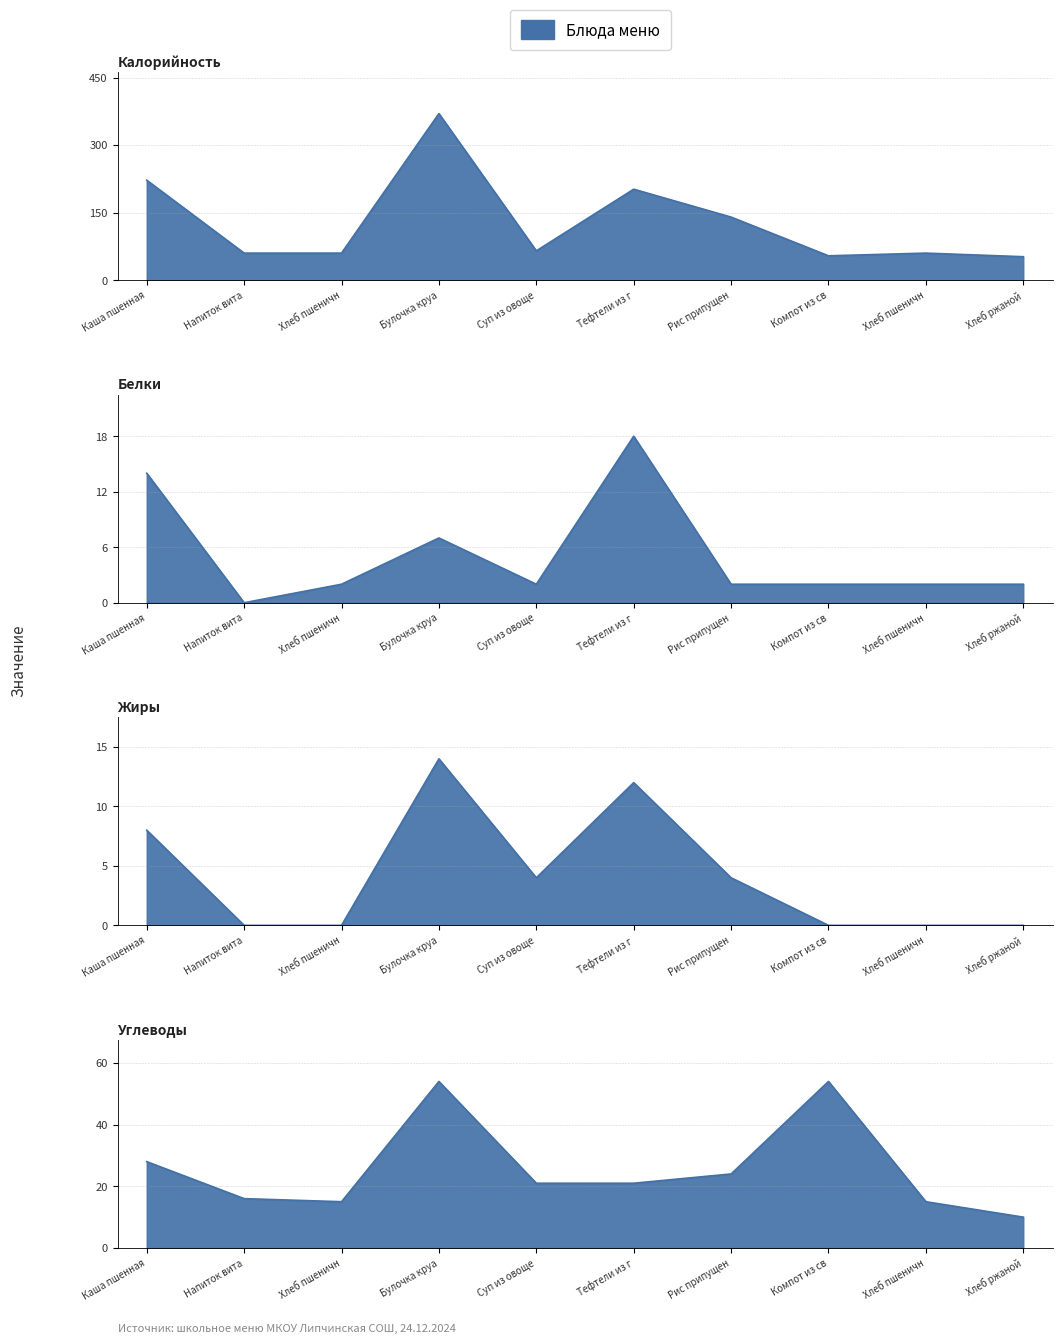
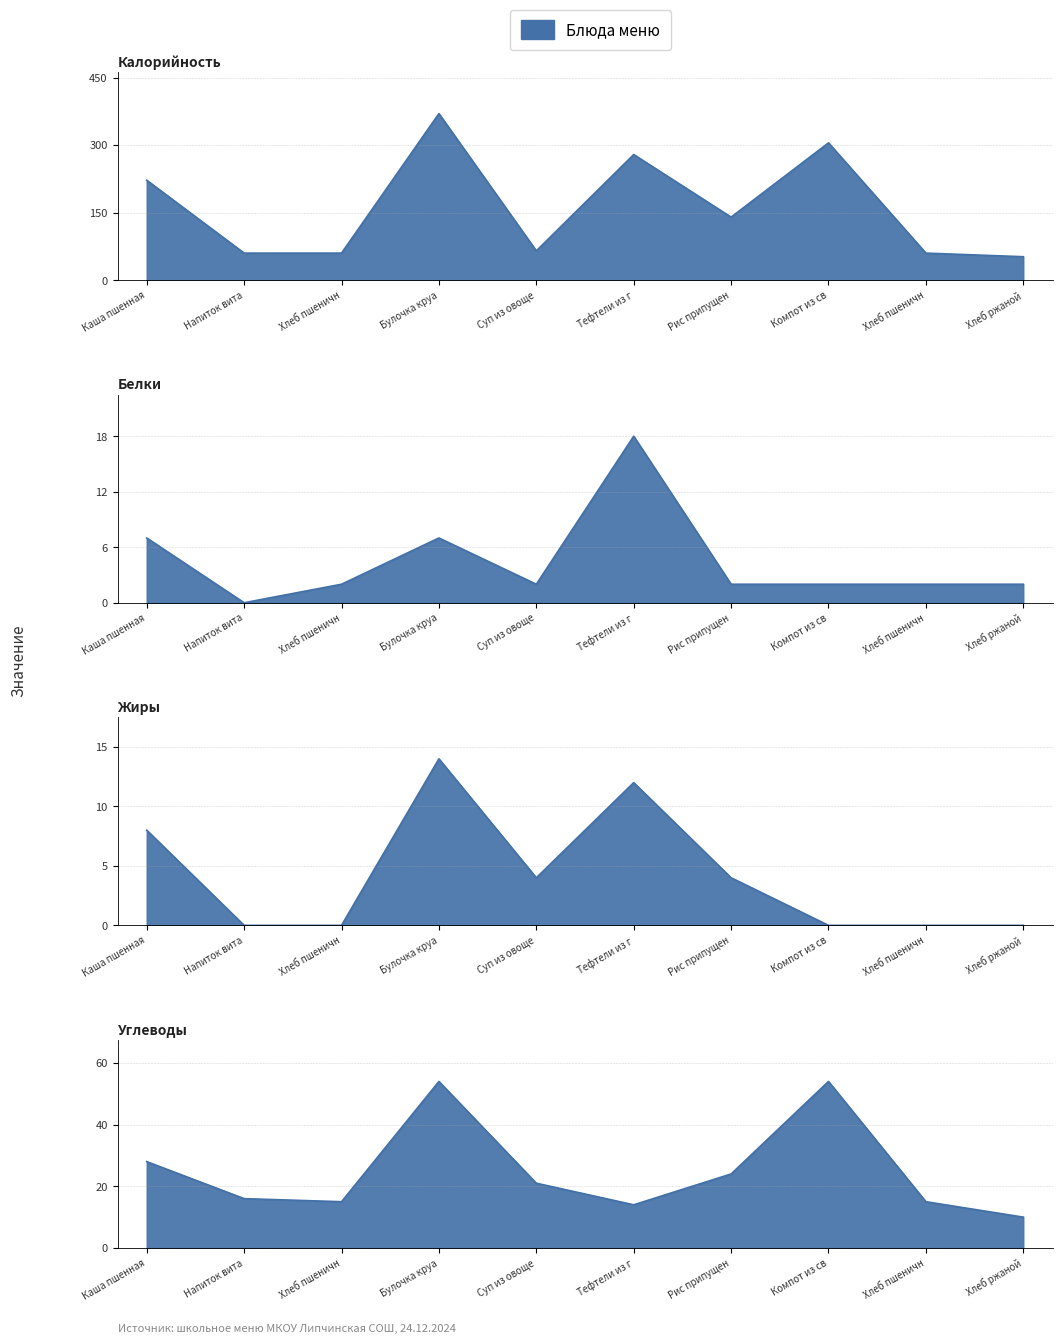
Калорийность, Тефтели из г: 200 -> 280
Калорийность, Компот из св: 50 -> 310
Белки, Каша пшенная: 14 -> 7
Углеводы, Тефтели из г: 21 -> 14
